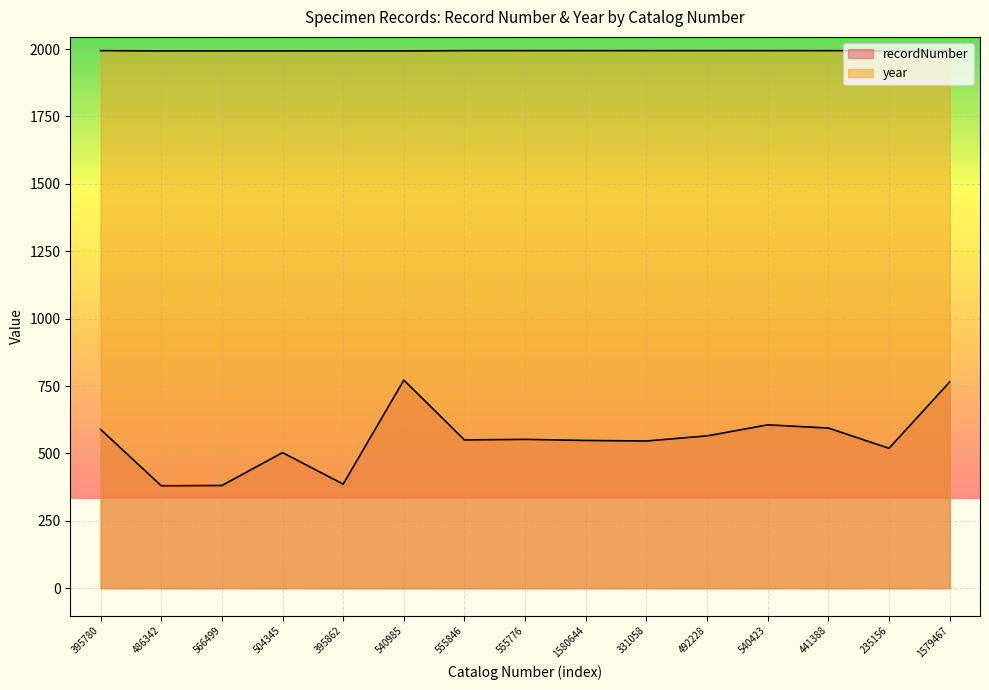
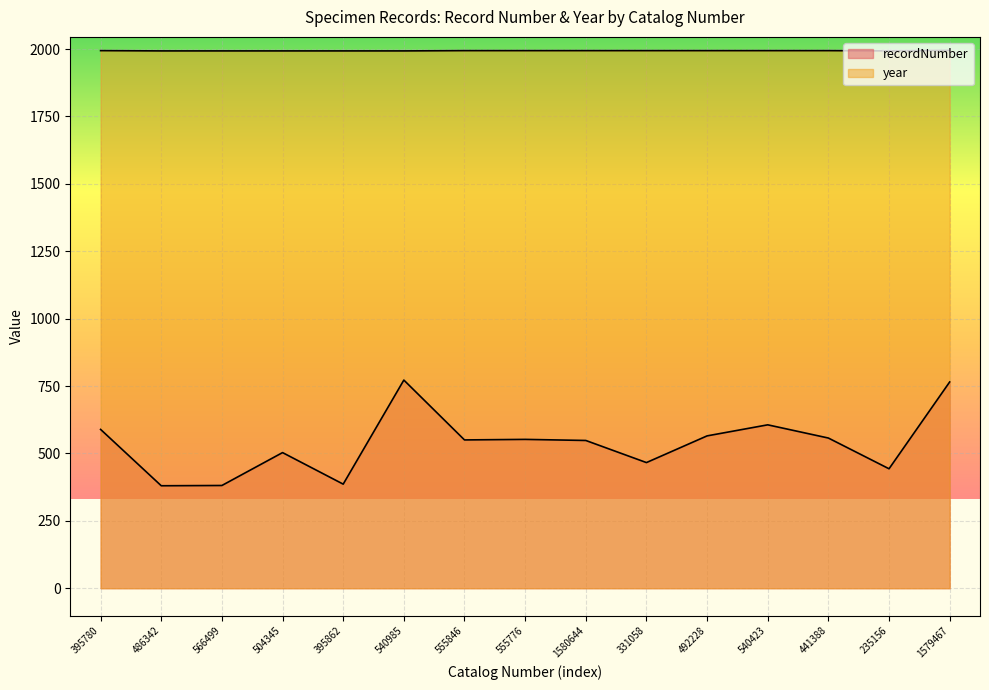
recordNumber, 331058: 550 -> 470
recordNumber, 441388: 590 -> 560
recordNumber, 235156: 520 -> 440
